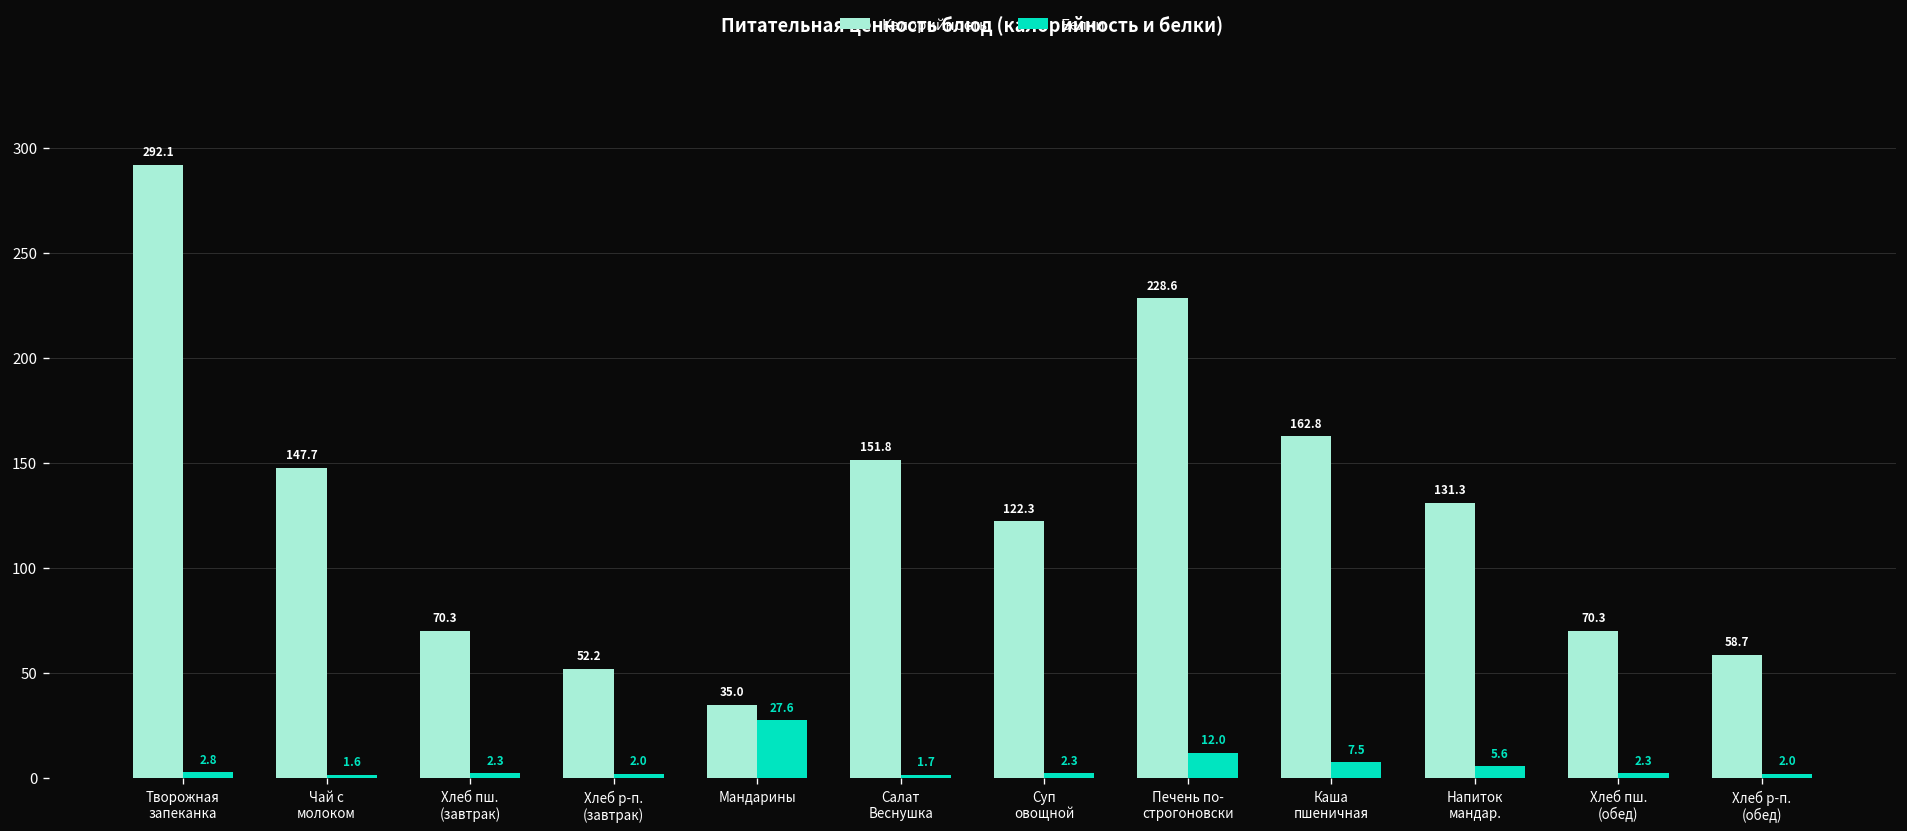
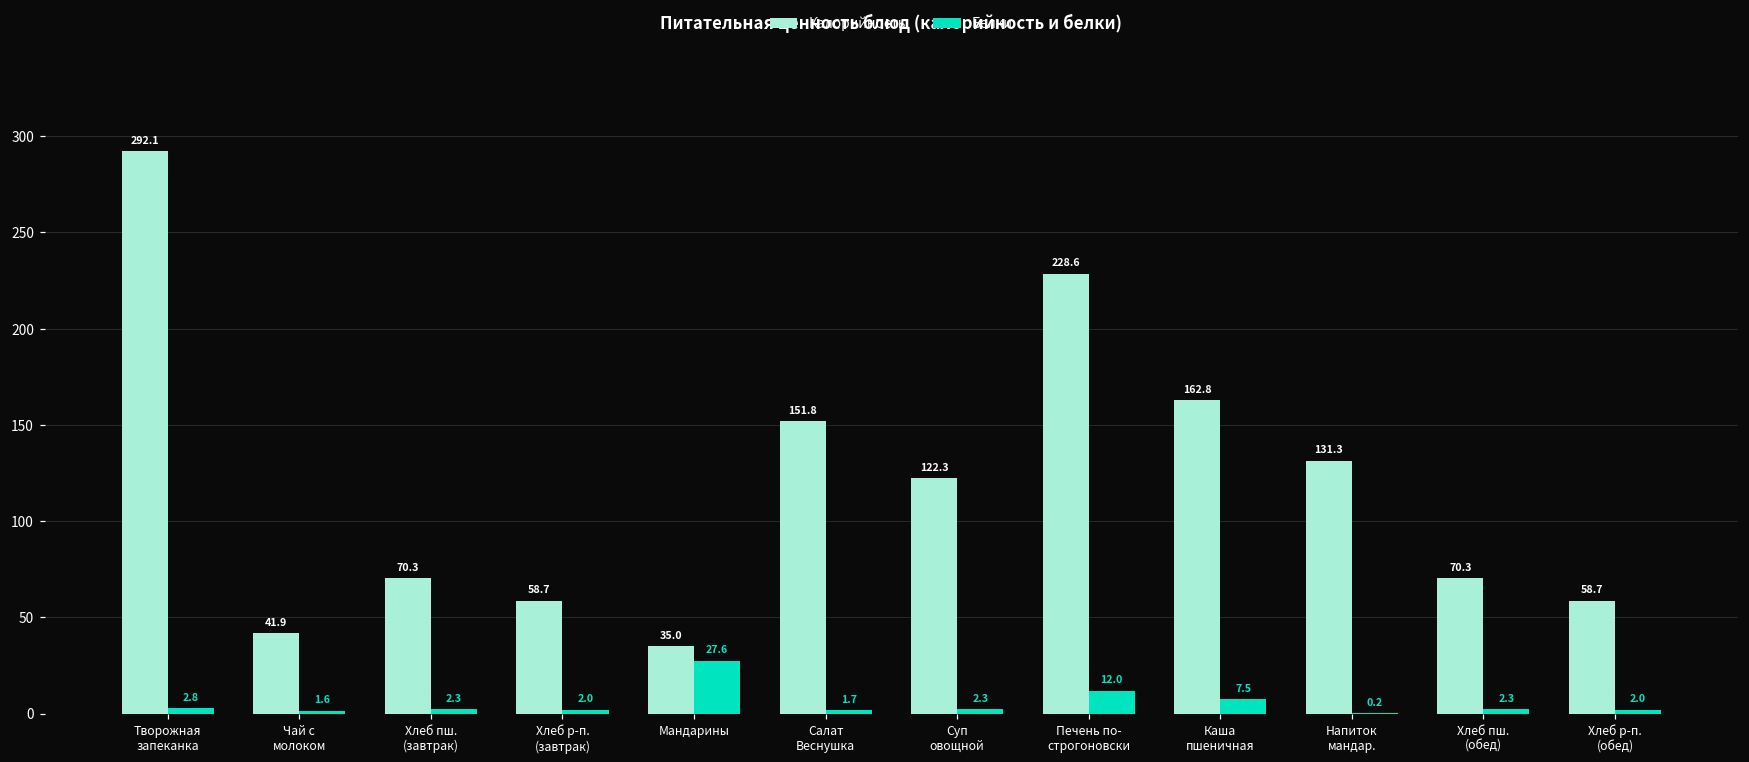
Калорийность, Чай с молоком: 147.7 -> 41.9
Калорийность, Хлеб р-п. (завтрак): 52.2 -> 58.7
Белки, Напиток мандар.: 5.6 -> 0.2
